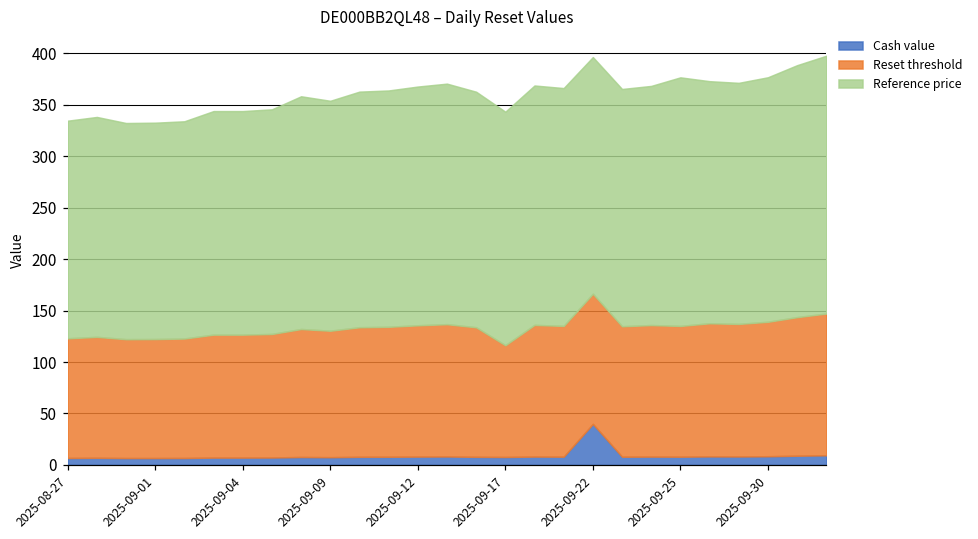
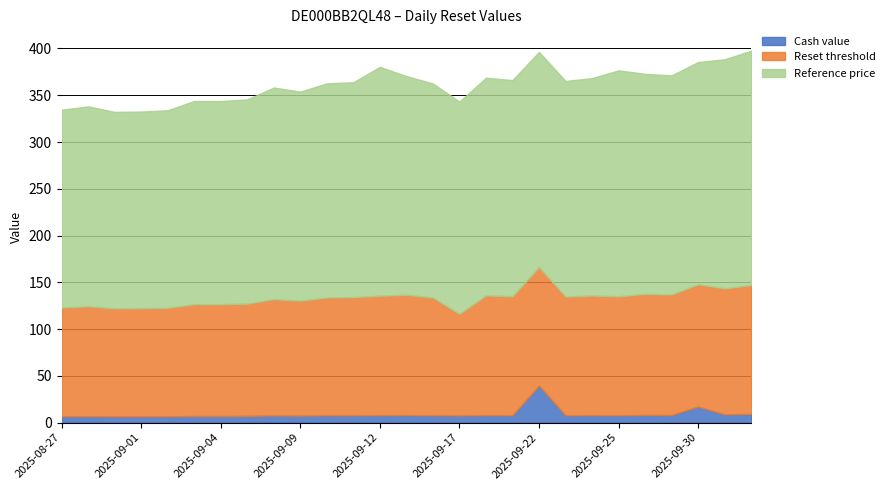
Reference price, 2025-09-12: 230 -> 240
Cash value, 2025-09-30: 10 -> 20
